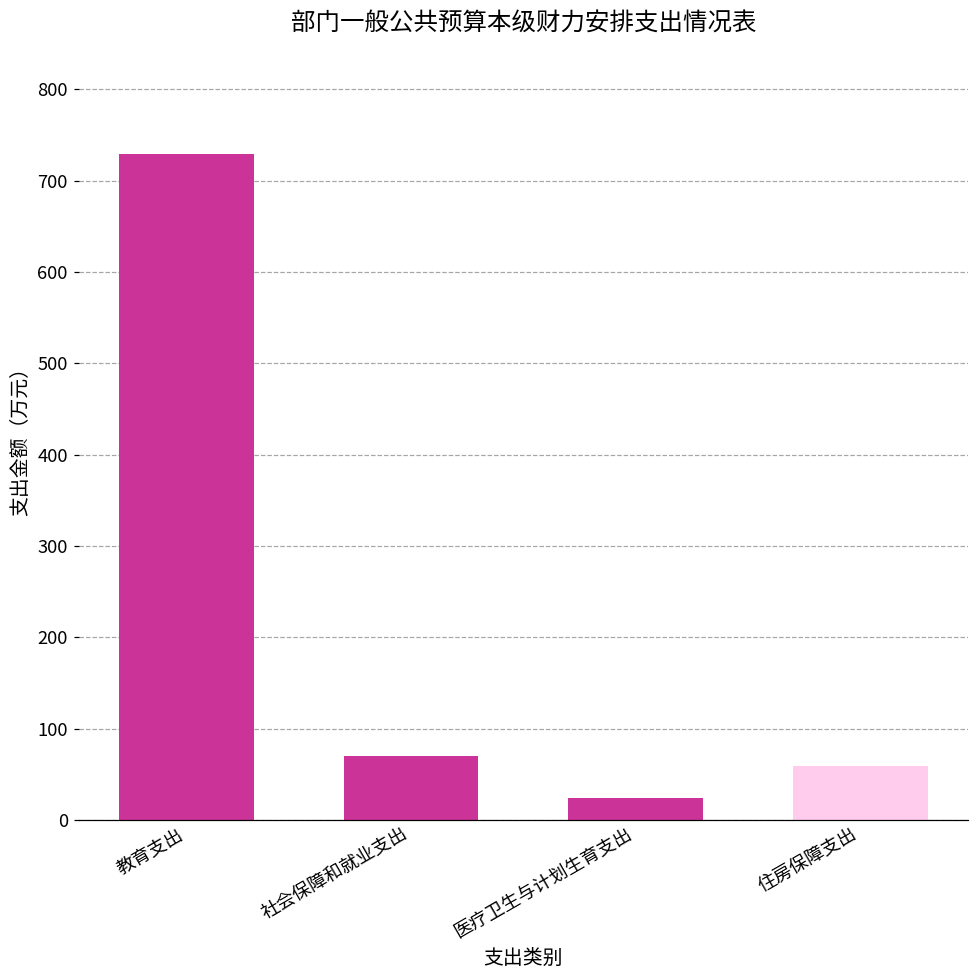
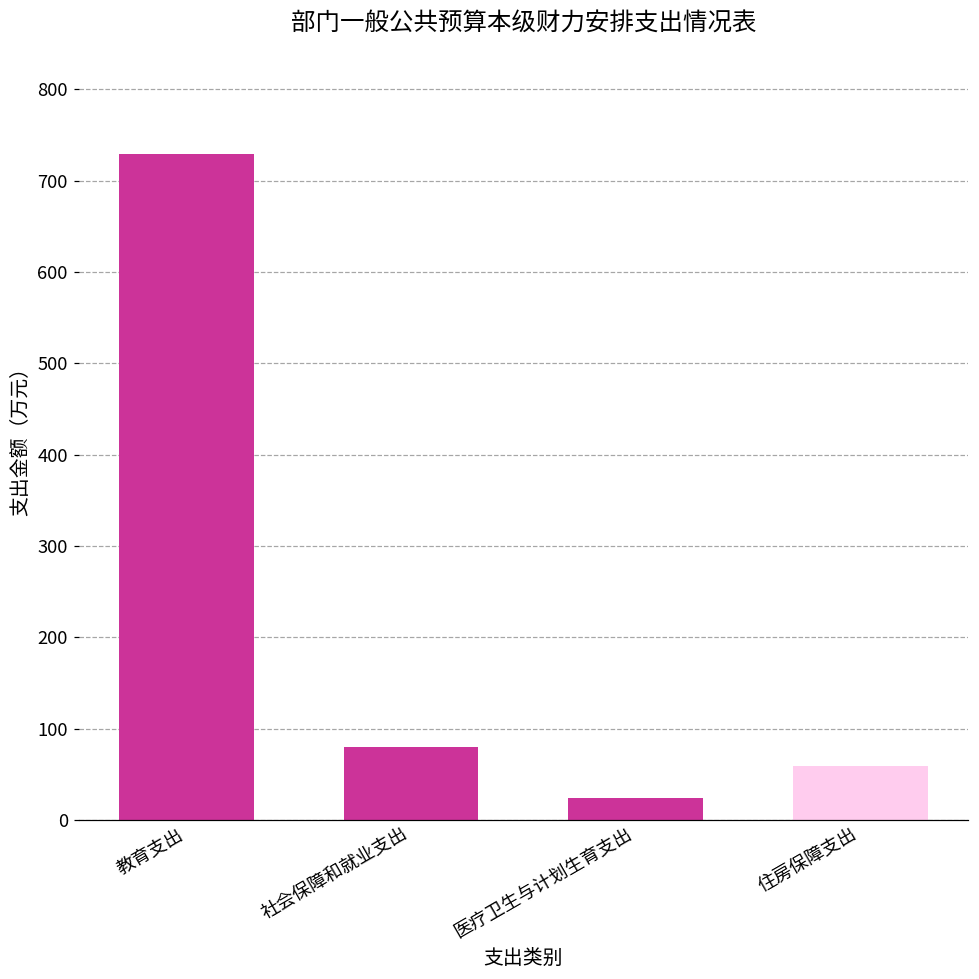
社会保障和就业支出: 70 -> 80
